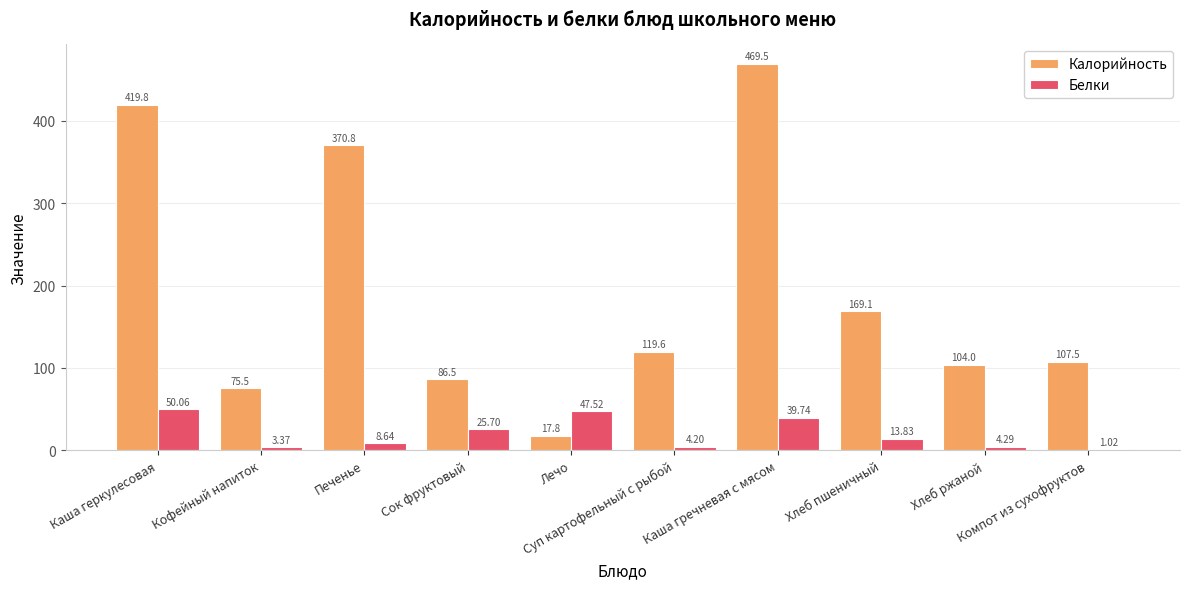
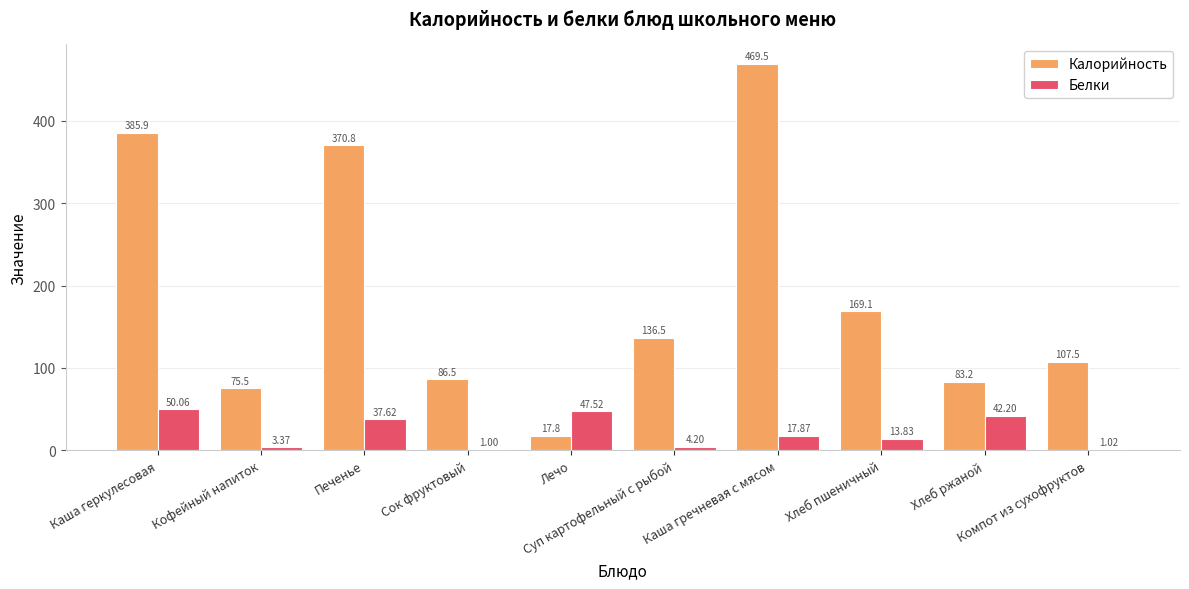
Калорийность, Каша геркулесовая: 419.8 -> 385.9
Белки, Печенье: 8.64 -> 37.62
Белки, Сок фруктовый: 25.70 -> 1.00
Калорийность, Суп картофельный с рыбой: 119.6 -> 136.5
Белки, Каша гречневая с мясом: 39.74 -> 17.87
Калорийность, Хлеб ржаной: 104.0 -> 83.2
Белки, Хлеб ржаной: 4.29 -> 42.20
